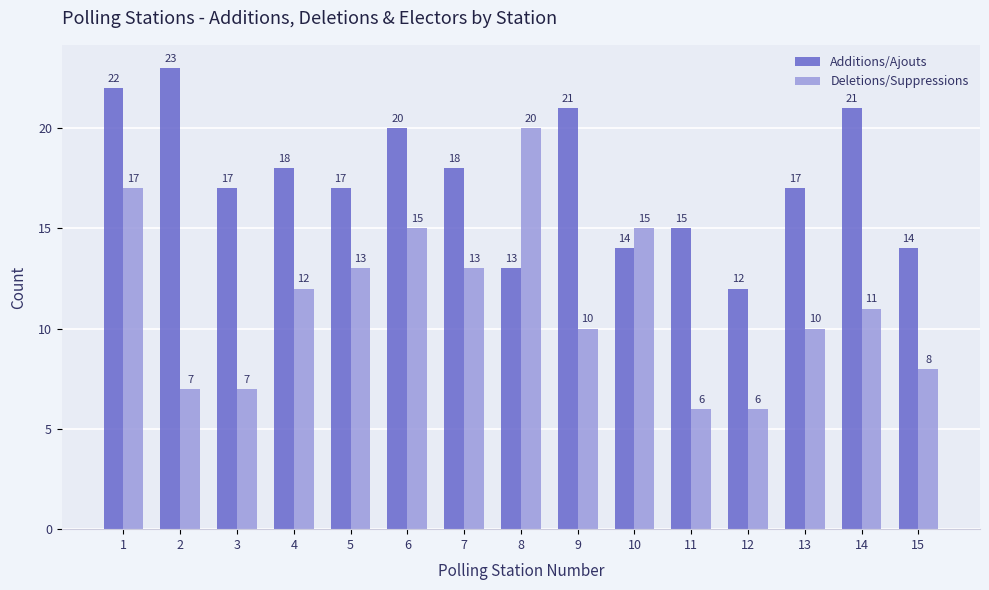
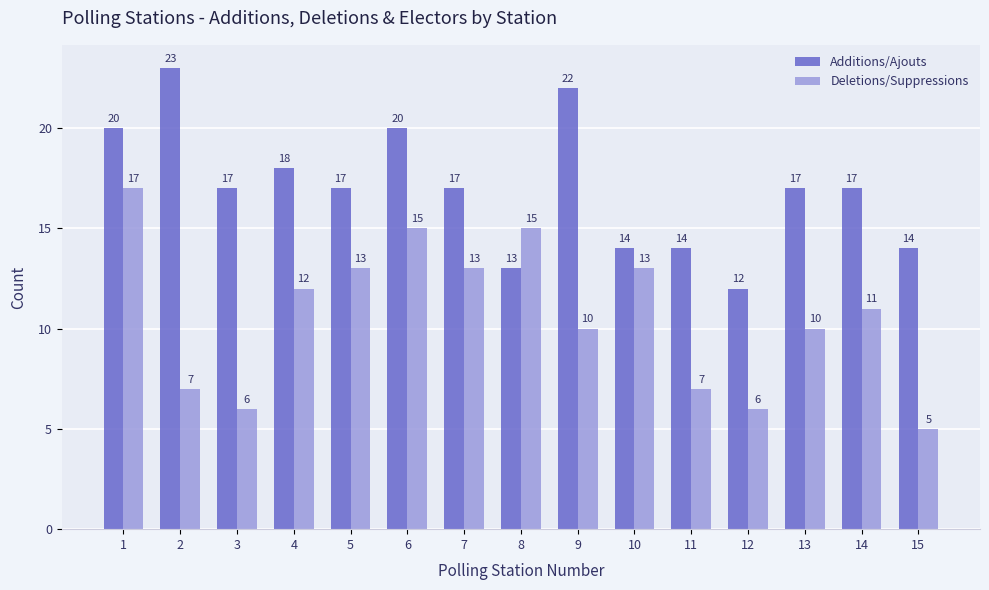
Additions/Ajouts, 1: 22 -> 20
Deletions/Suppressions, 3: 7 -> 6
Additions/Ajouts, 7: 18 -> 17
Deletions/Suppressions, 8: 20 -> 15
Additions/Ajouts, 9: 21 -> 22
Deletions/Suppressions, 10: 15 -> 13
Additions/Ajouts, 11: 15 -> 14
Deletions/Suppressions, 11: 6 -> 7
Additions/Ajouts, 14: 21 -> 17
Deletions/Suppressions, 15: 8 -> 5
